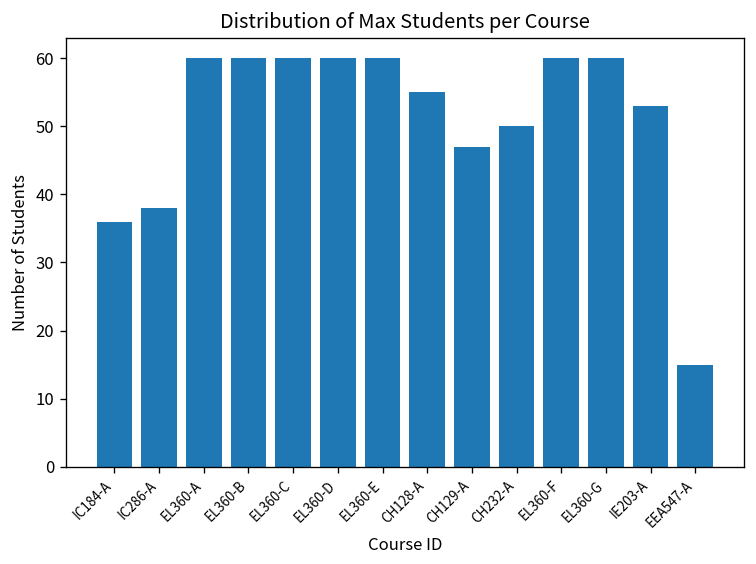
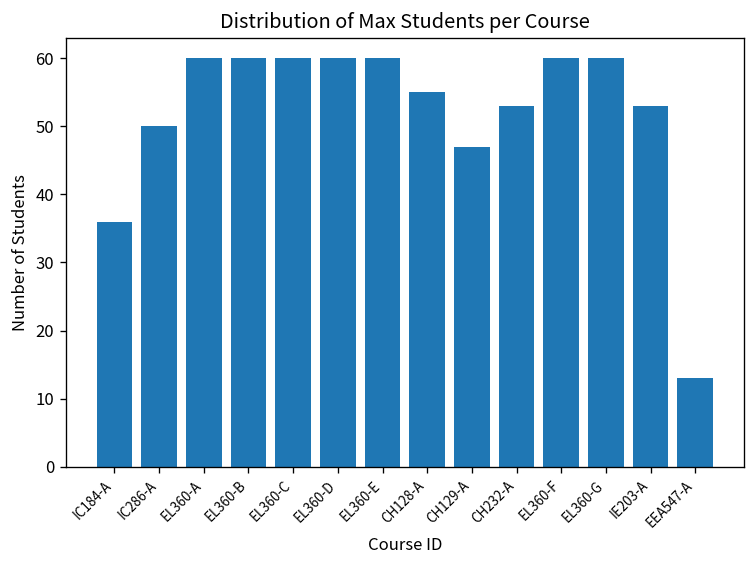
IC286-A: 38 -> 50
CH232-A: 50 -> 53
EEA547-A: 15 -> 13
